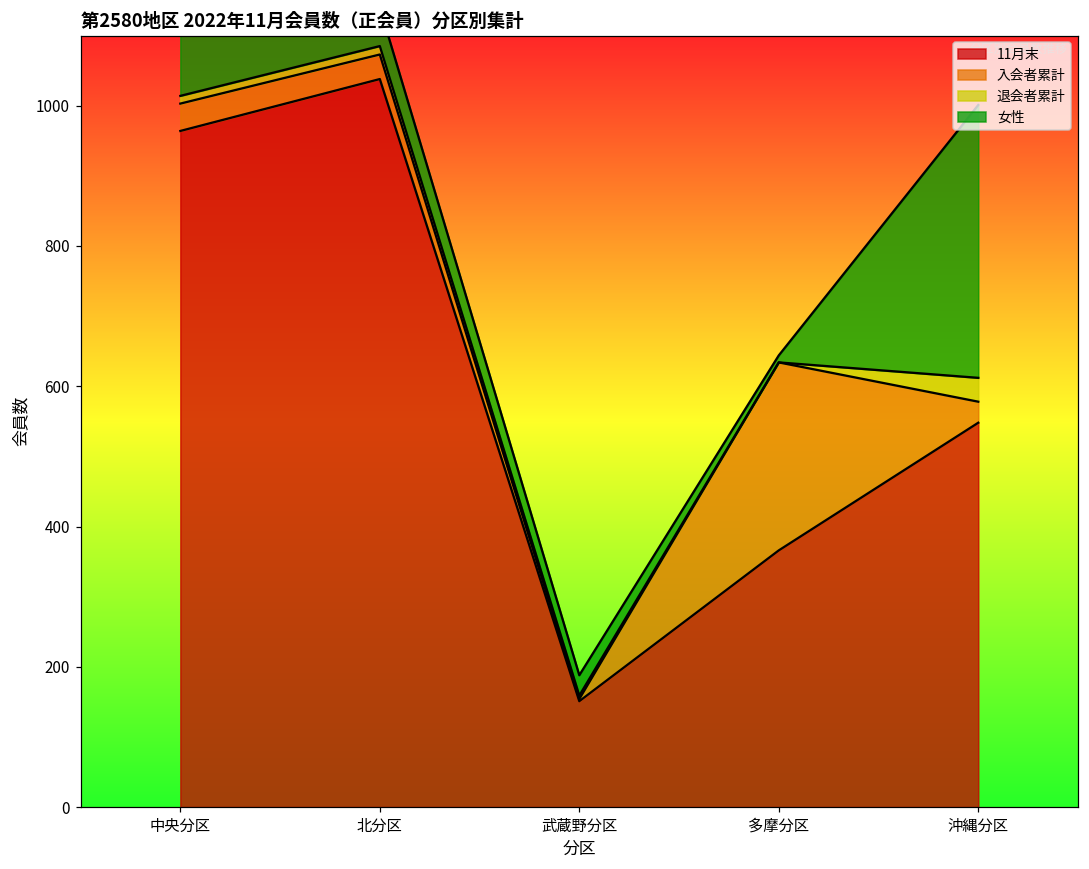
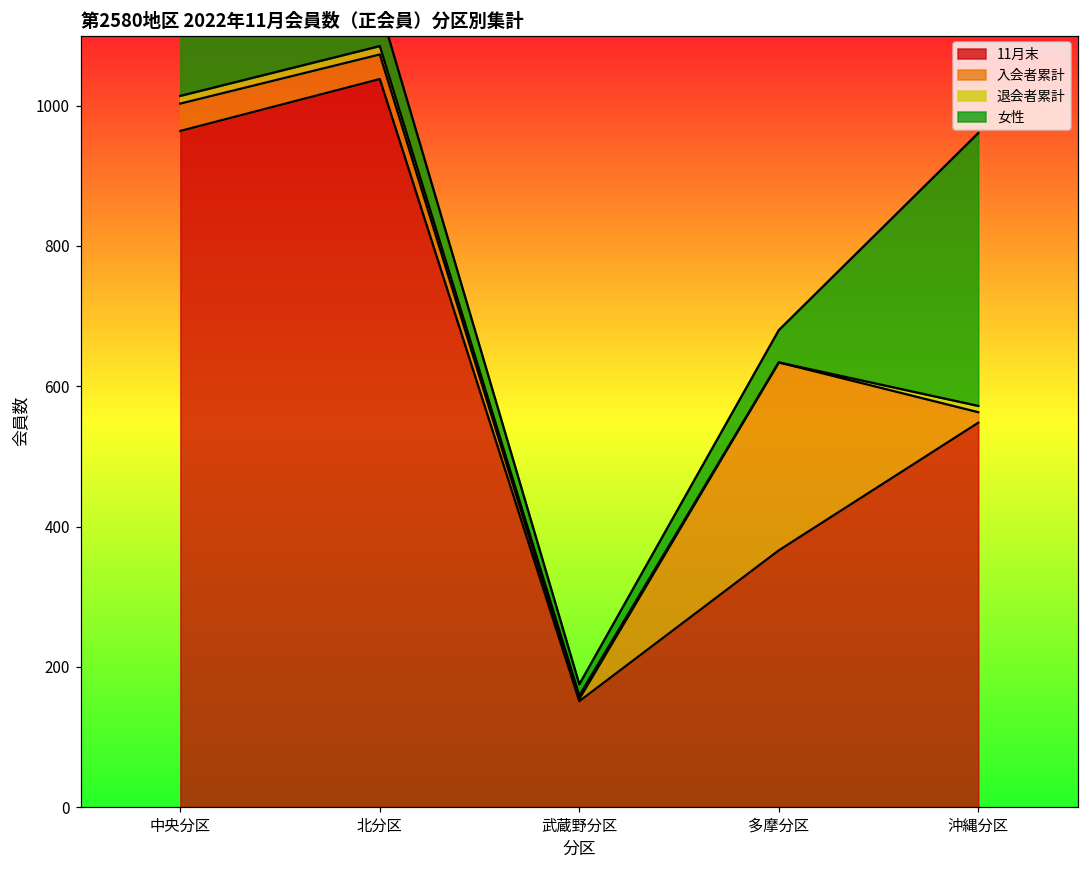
女性, 武蔵野分区: 30 -> 20
女性, 多摩分区: 10 -> 50
入会者累計, 沖縄分区: 30 -> 20
退会者累計, 沖縄分区: 30 -> 10
